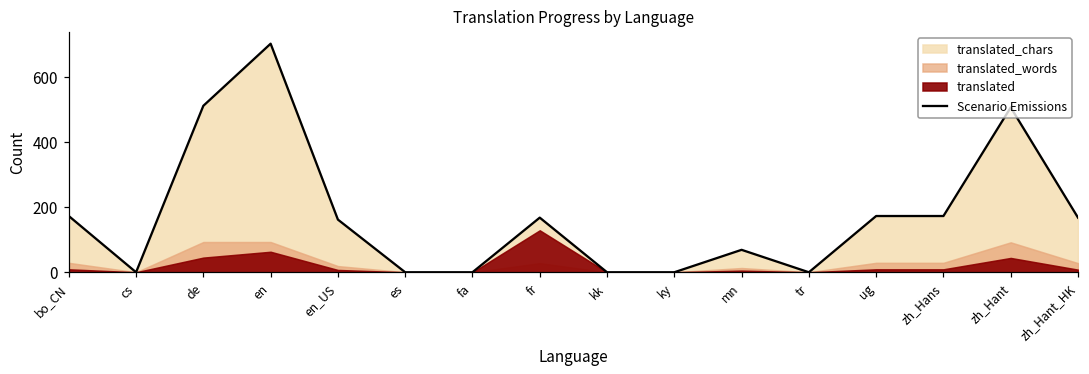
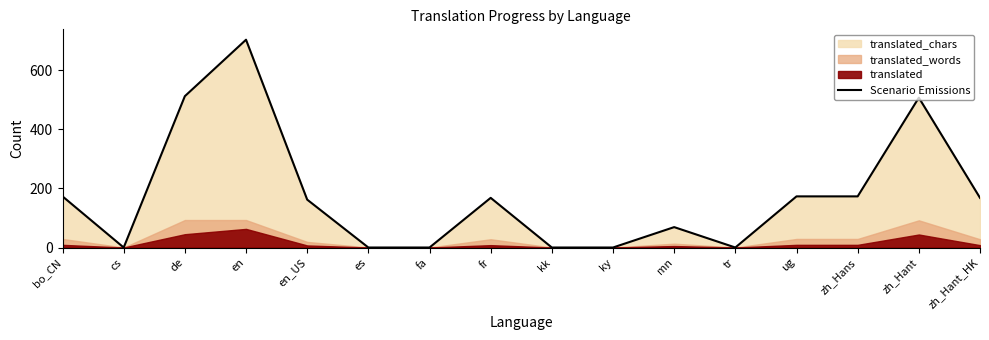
translated, fr: 130 -> 10
